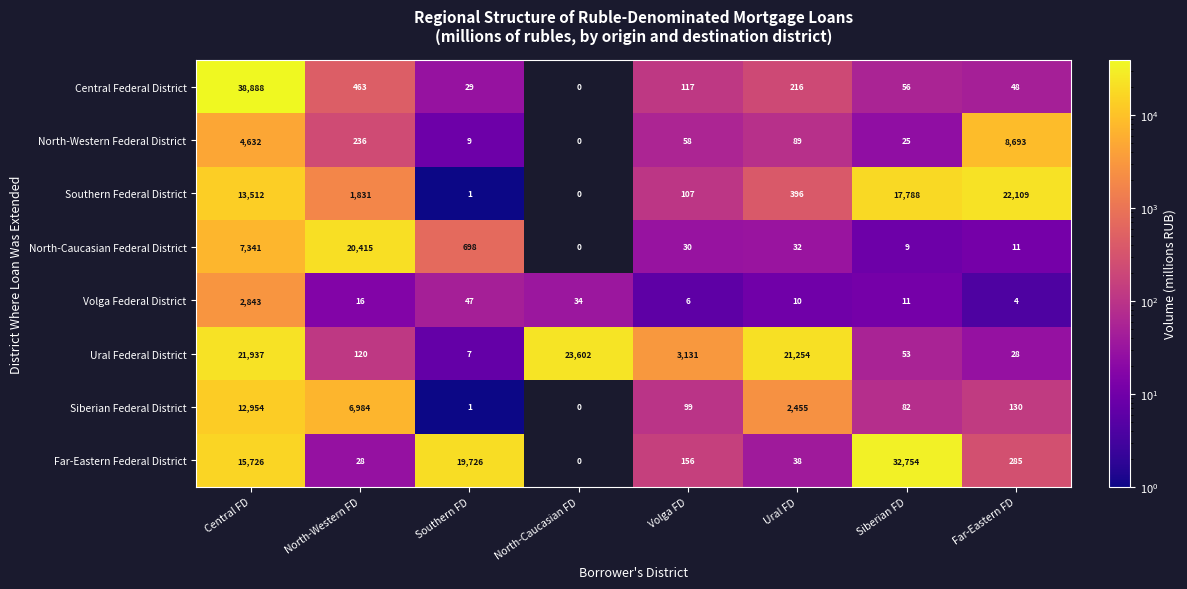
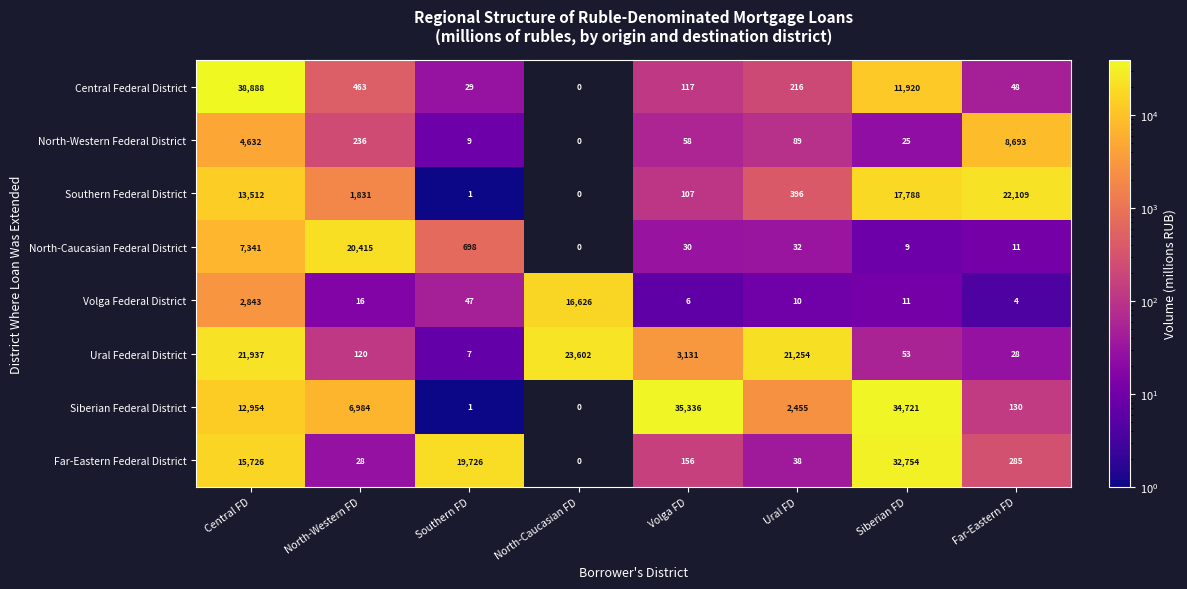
Central Federal District, Siberian FD: 56 -> 11,920
Volga Federal District, North-Caucasian FD: 34 -> 16,626
Siberian Federal District, Volga FD: 99 -> 35,336
Siberian Federal District, Siberian FD: 82 -> 34,721
